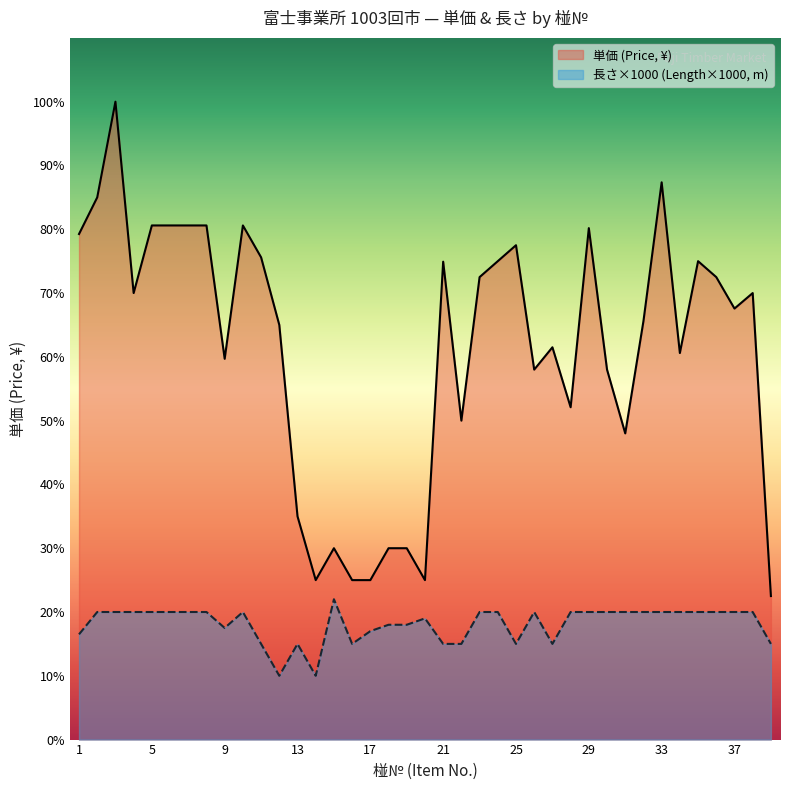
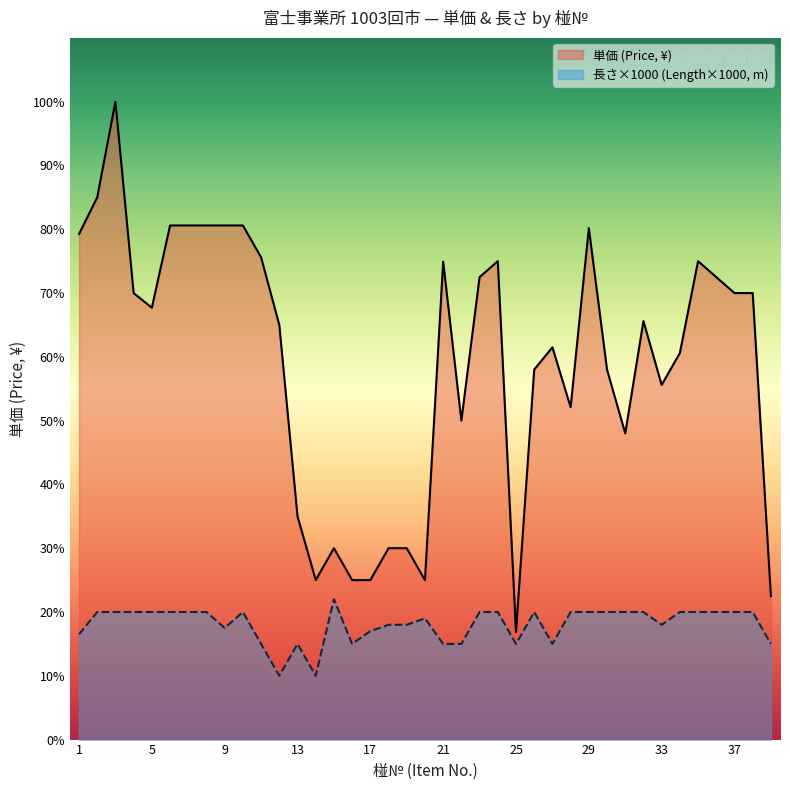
単価 (Price, ¥), 5: 81% -> 68%
単価 (Price, ¥), 9: 60% -> 81%
単価 (Price, ¥), 25: 78% -> 17%
単価 (Price, ¥), 33: 87% -> 56%
長さ×1000 (Length×1000, m), 33: 20% -> 18%
単価 (Price, ¥), 37: 68% -> 70%
